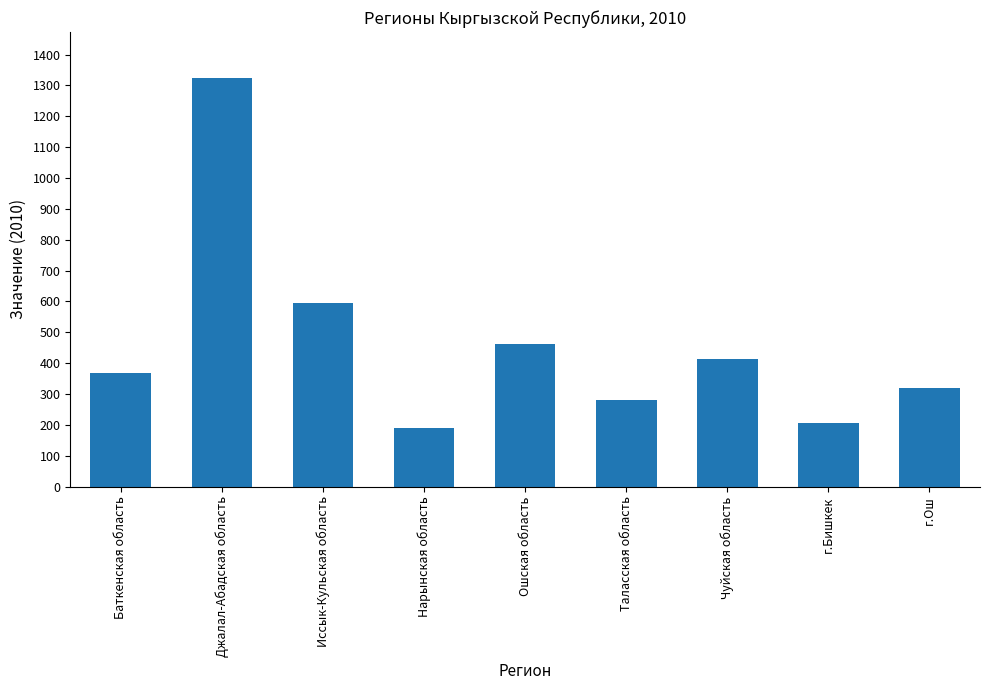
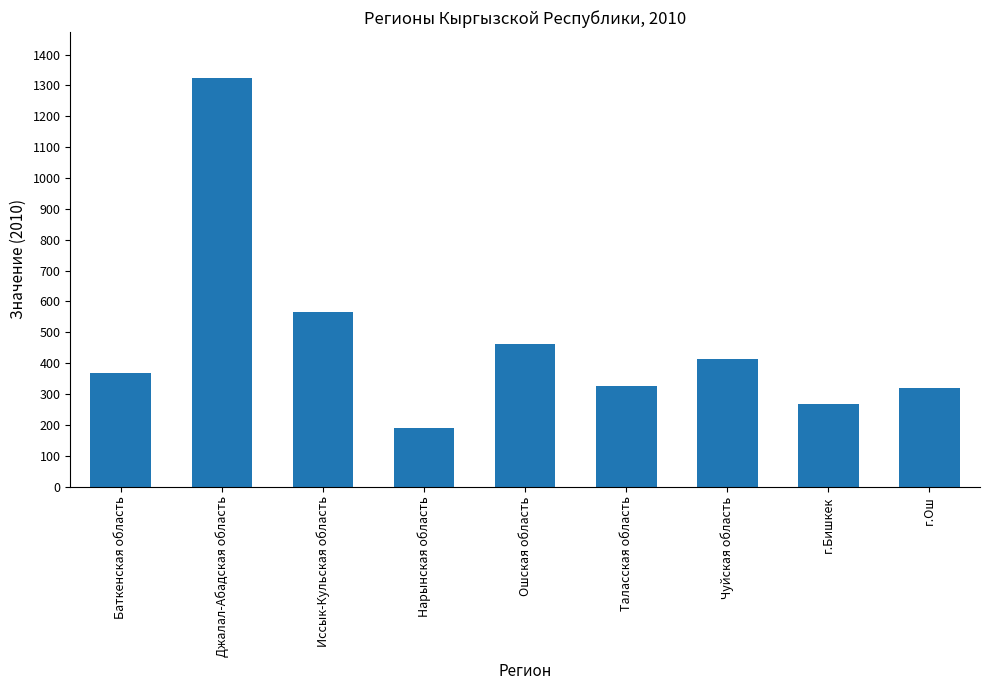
Иссык-Кульская область: 600 -> 570
Таласская область: 280 -> 330
г.Бишкек: 210 -> 270
